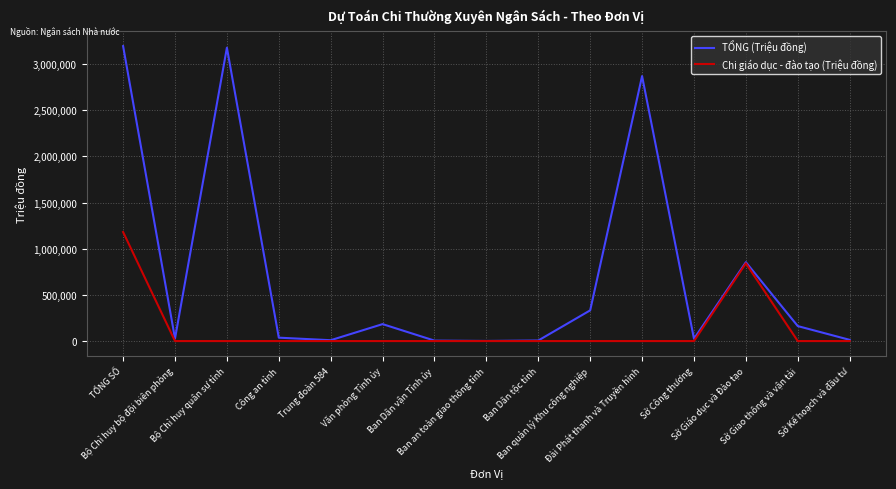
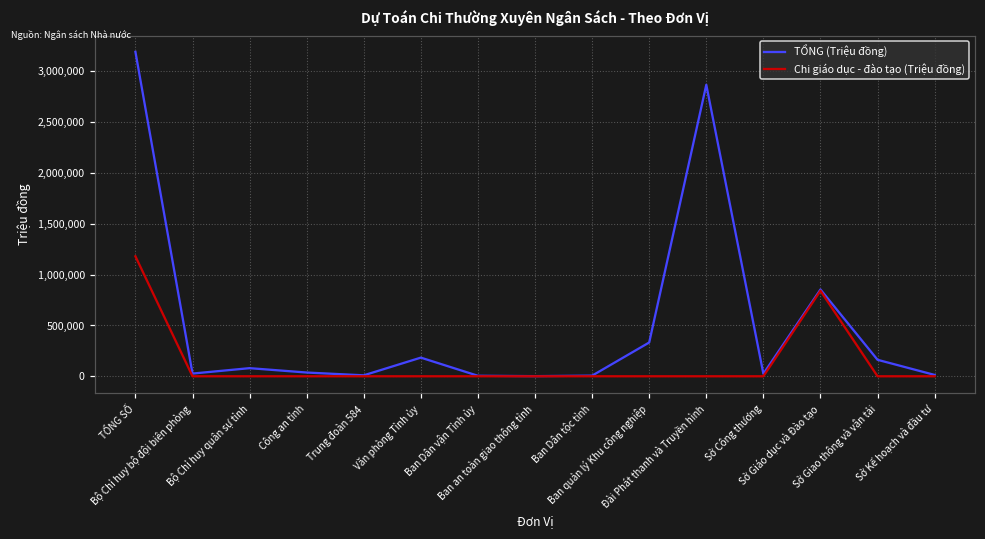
TỔNG (Triệu đồng), Bộ Chỉ huy quân sự tỉnh: 3,200,000 -> 100,000
